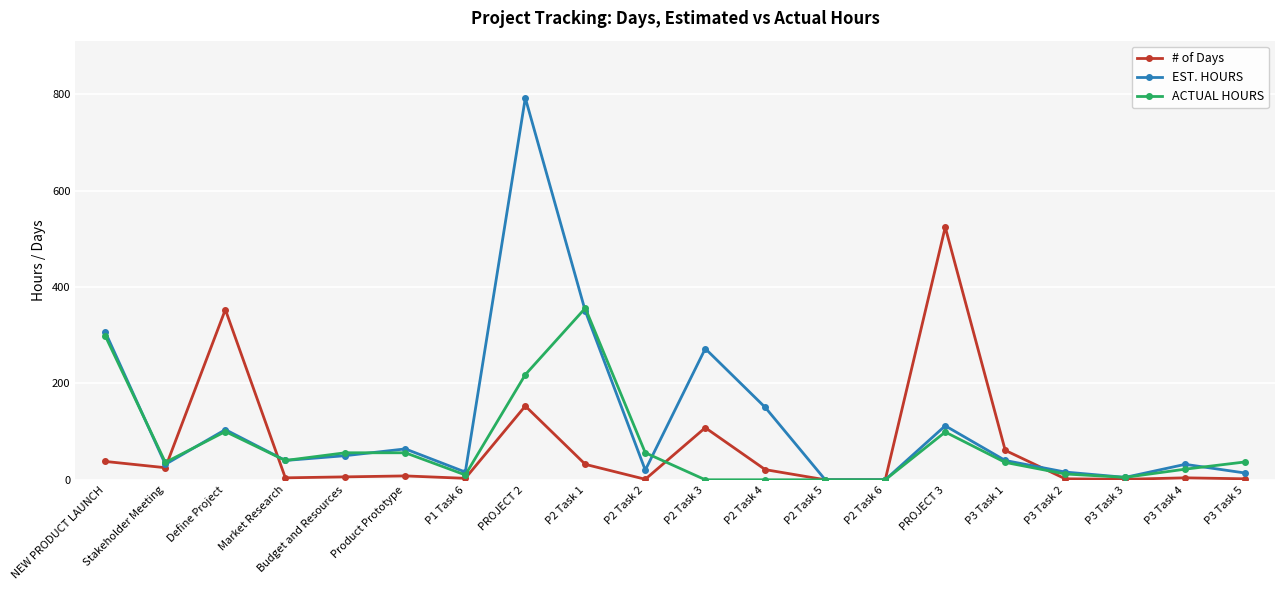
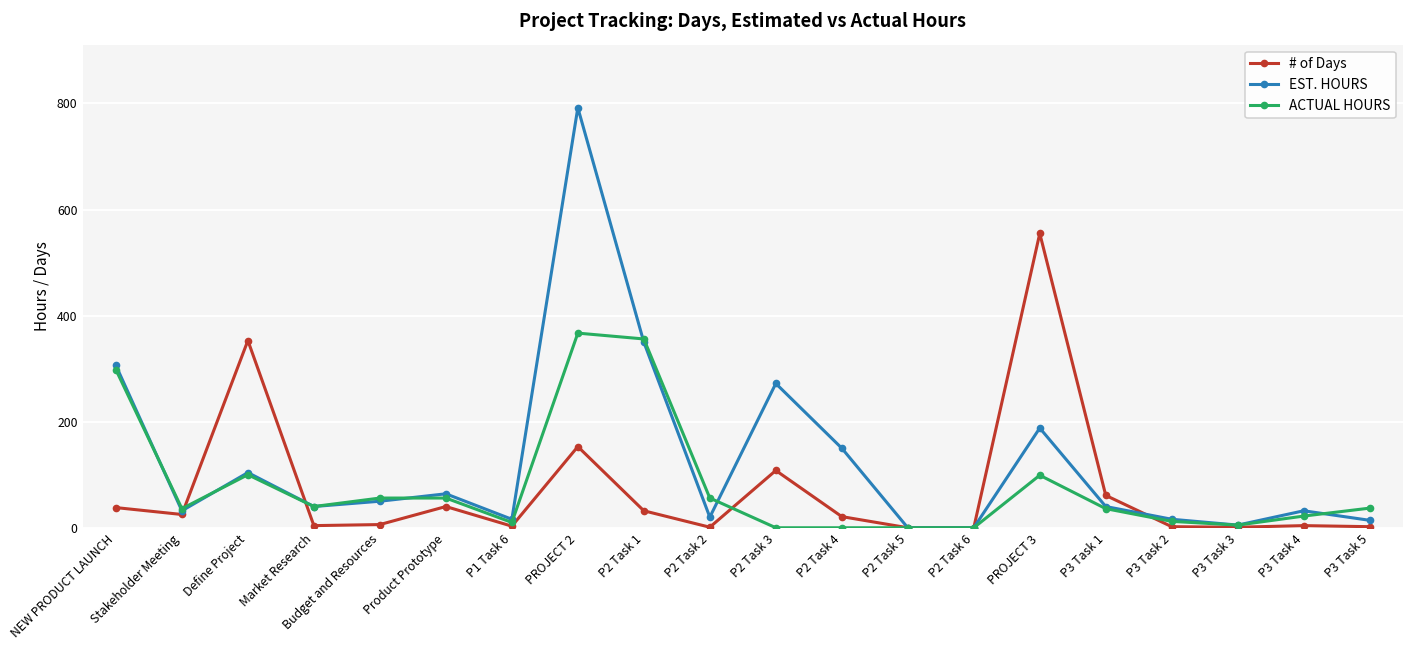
# of Days, Product Prototype: 10 -> 40
ACTUAL HOURS, PROJECT 2: 220 -> 370
# of Days, PROJECT 3: 520 -> 560
EST. HOURS, PROJECT 3: 110 -> 190
